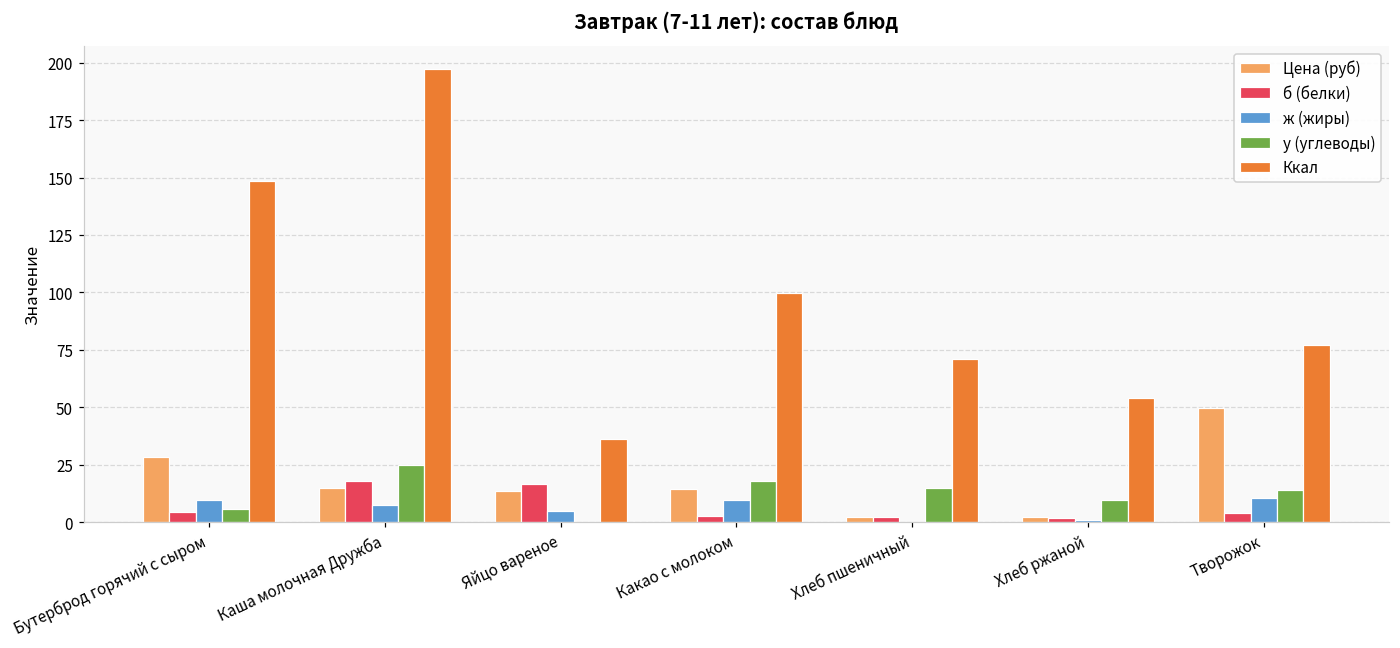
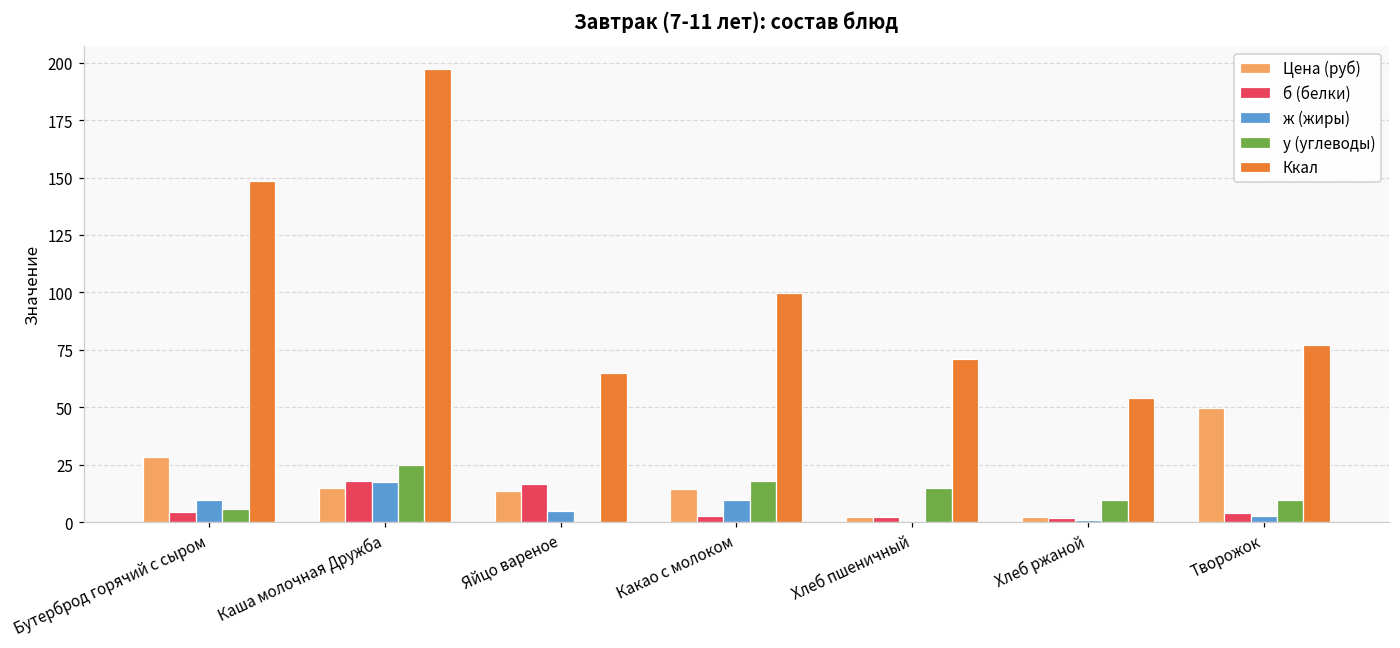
ж (жиры), Каша молочная Дружба: 8 -> 18
Ккал, Яйцо вареное: 36 -> 65
ж (жиры), Творожок: 11 -> 3
у (углеводы), Творожок: 14 -> 10
